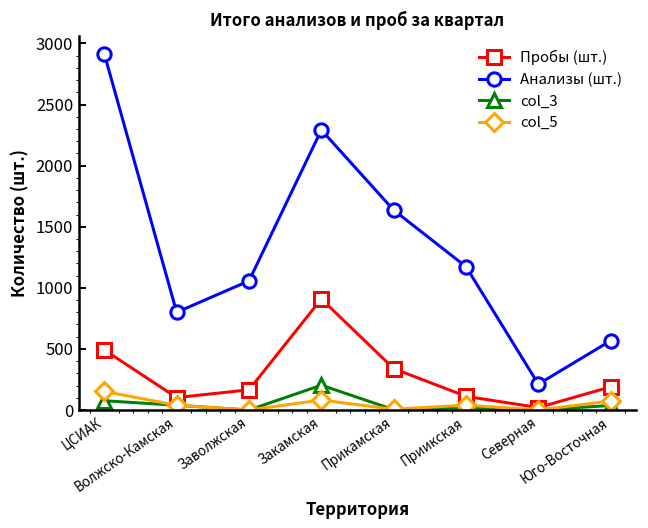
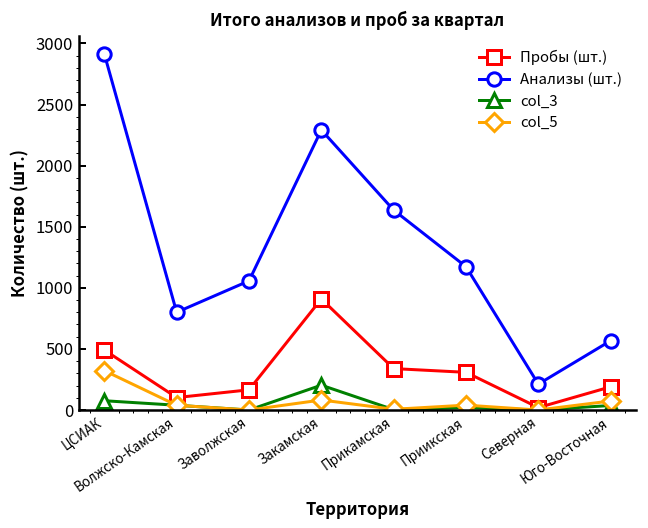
col_5, ЦСИАК: 150 -> 320
Пробы (шт.), Приикская: 110 -> 310
